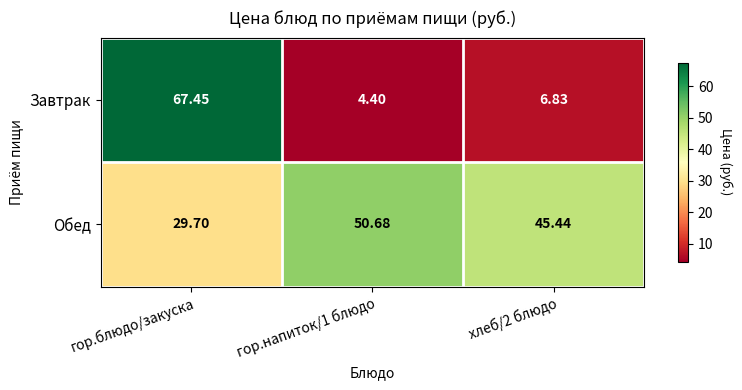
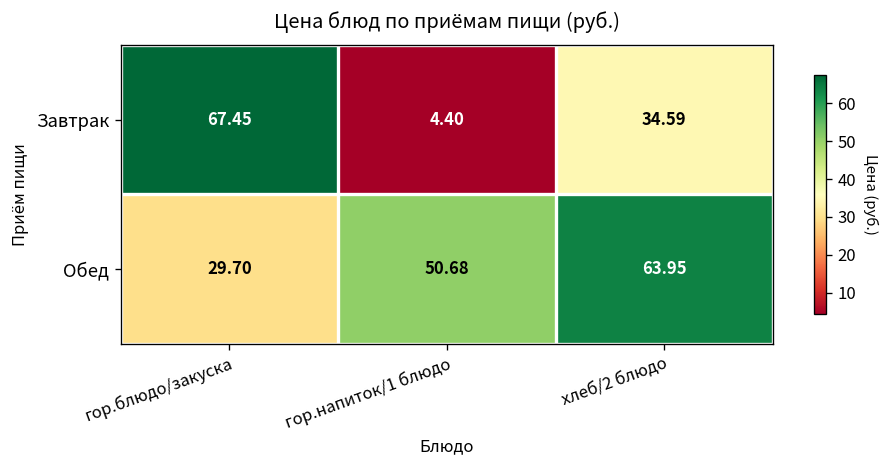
Завтрак, хлеб/2 блюдо: 6.83 -> 34.59
Обед, хлеб/2 блюдо: 45.44 -> 63.95
